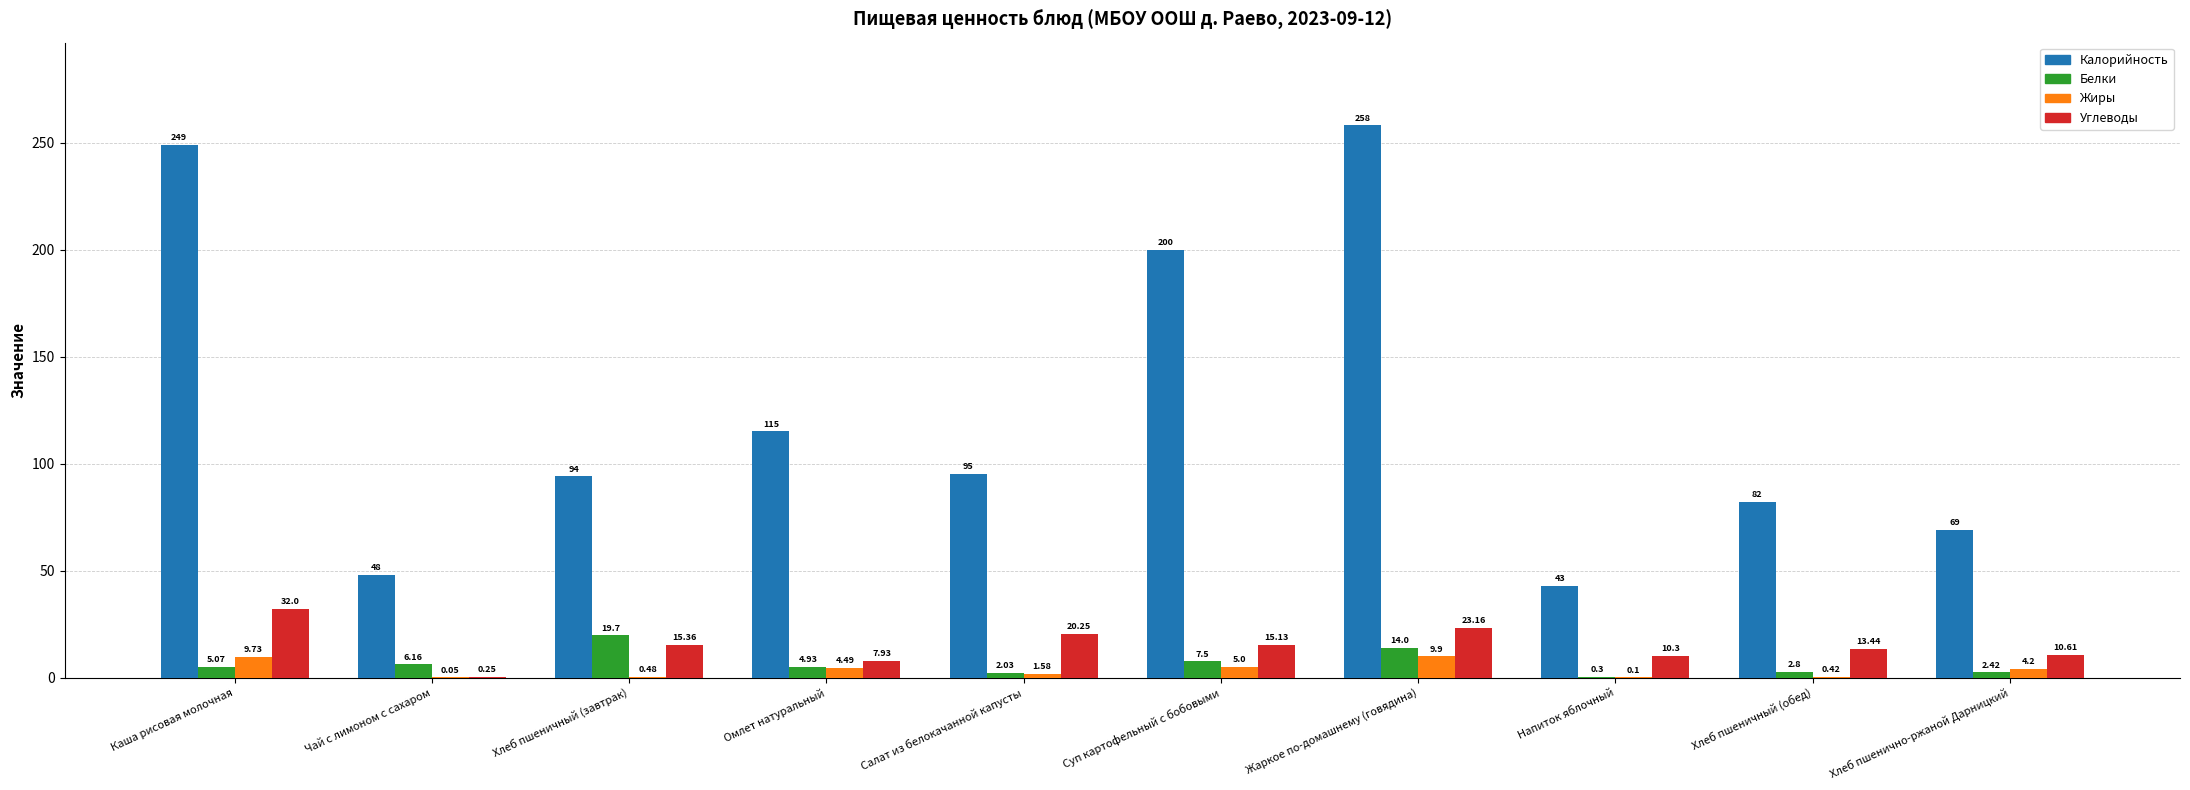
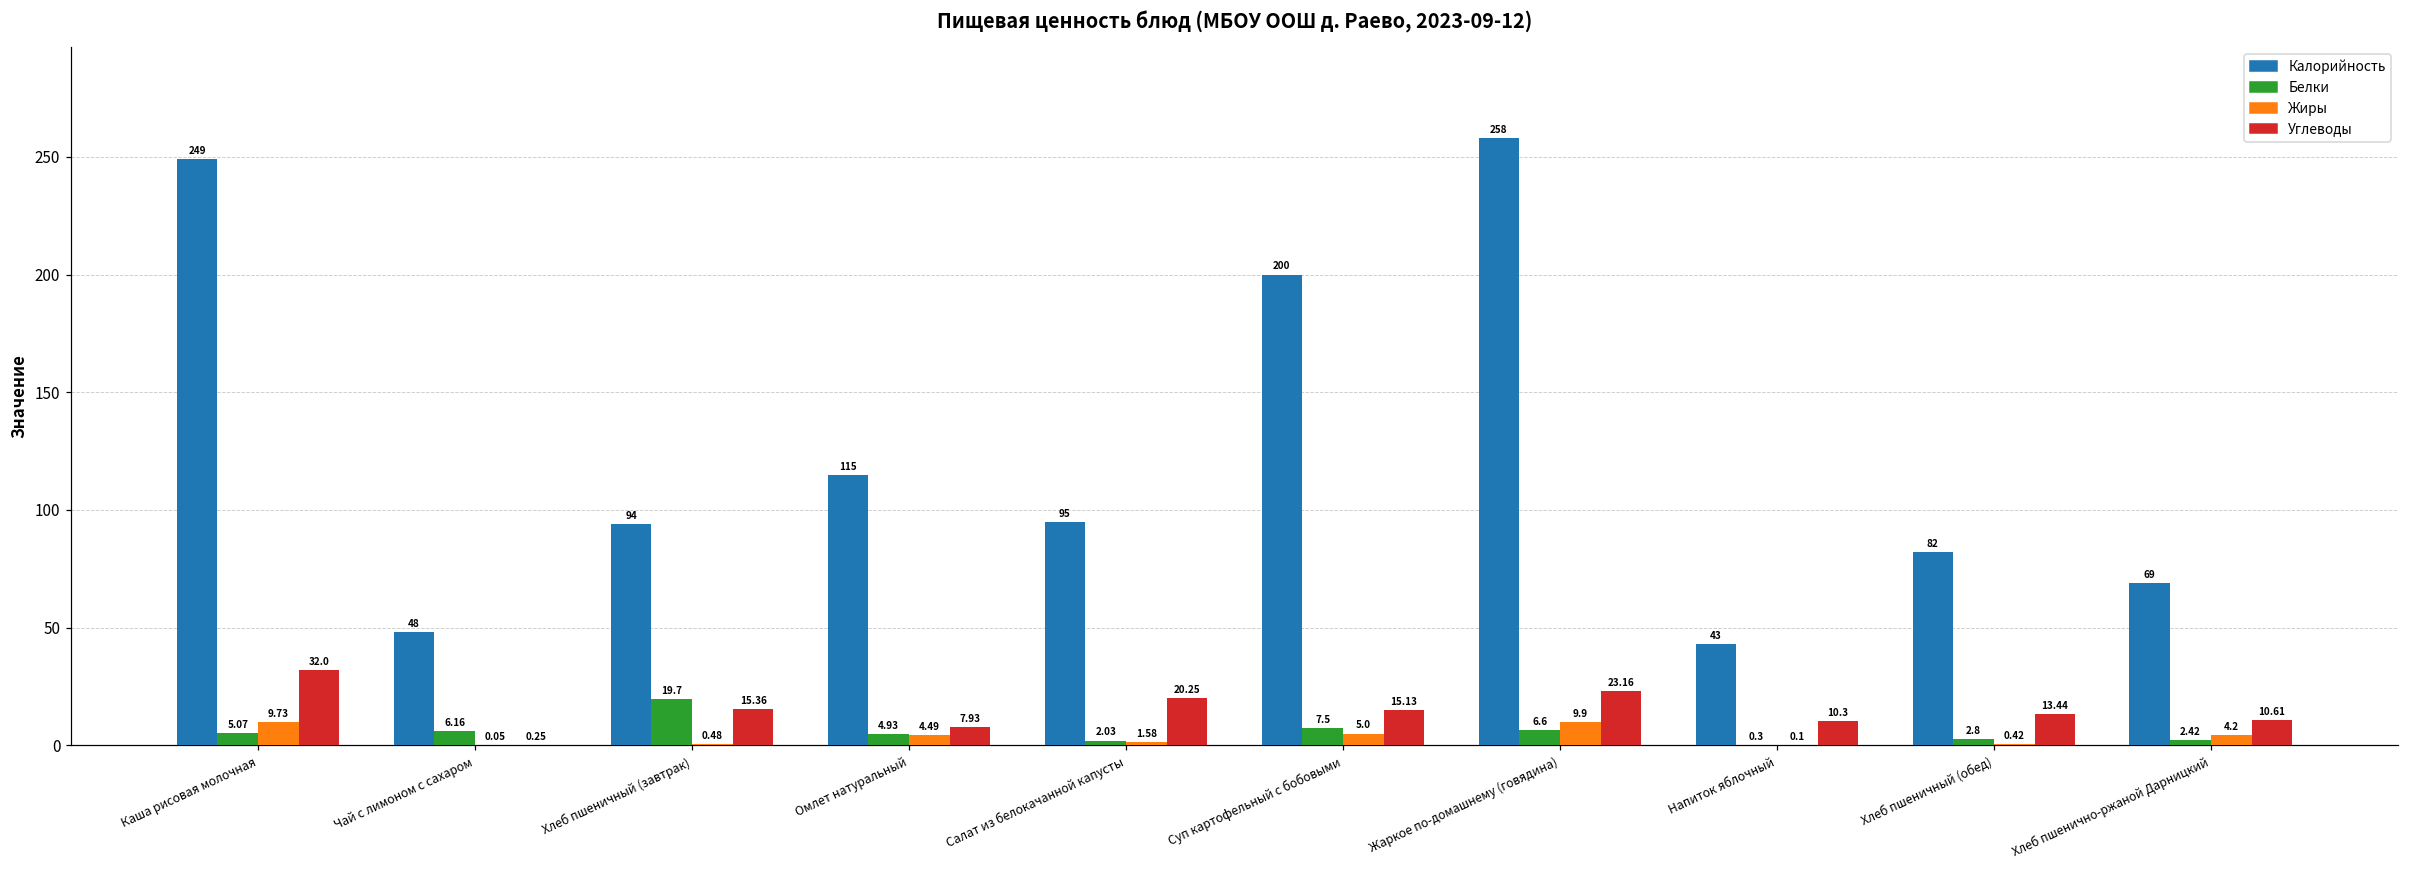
Белки, Жаркое по-домашнему (говядина): 14.0 -> 6.6
